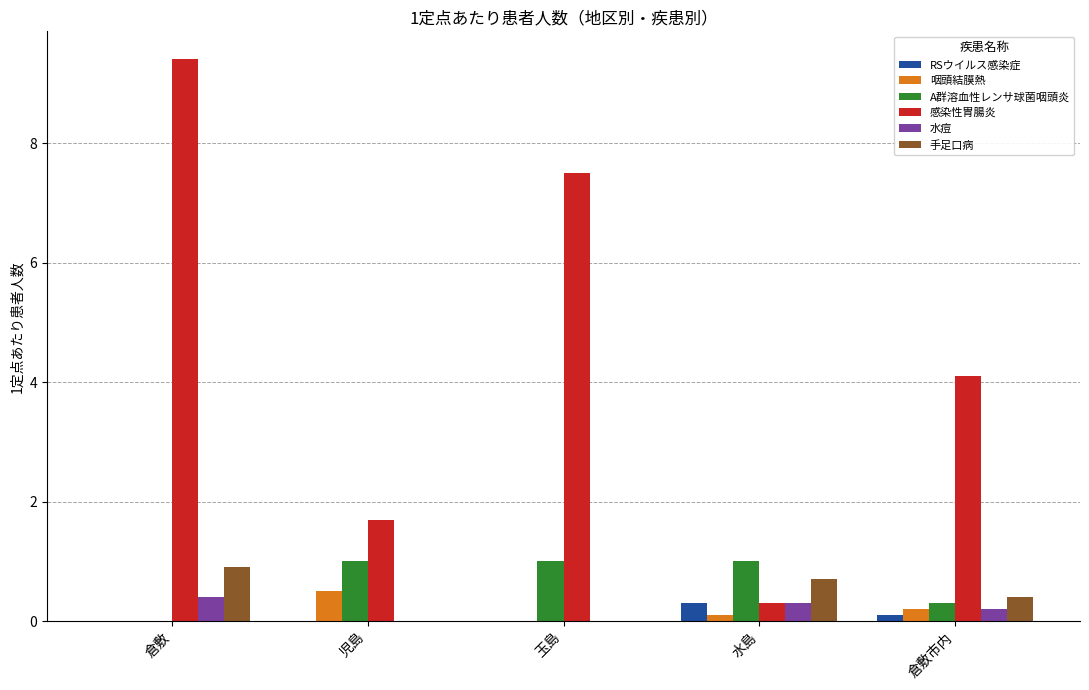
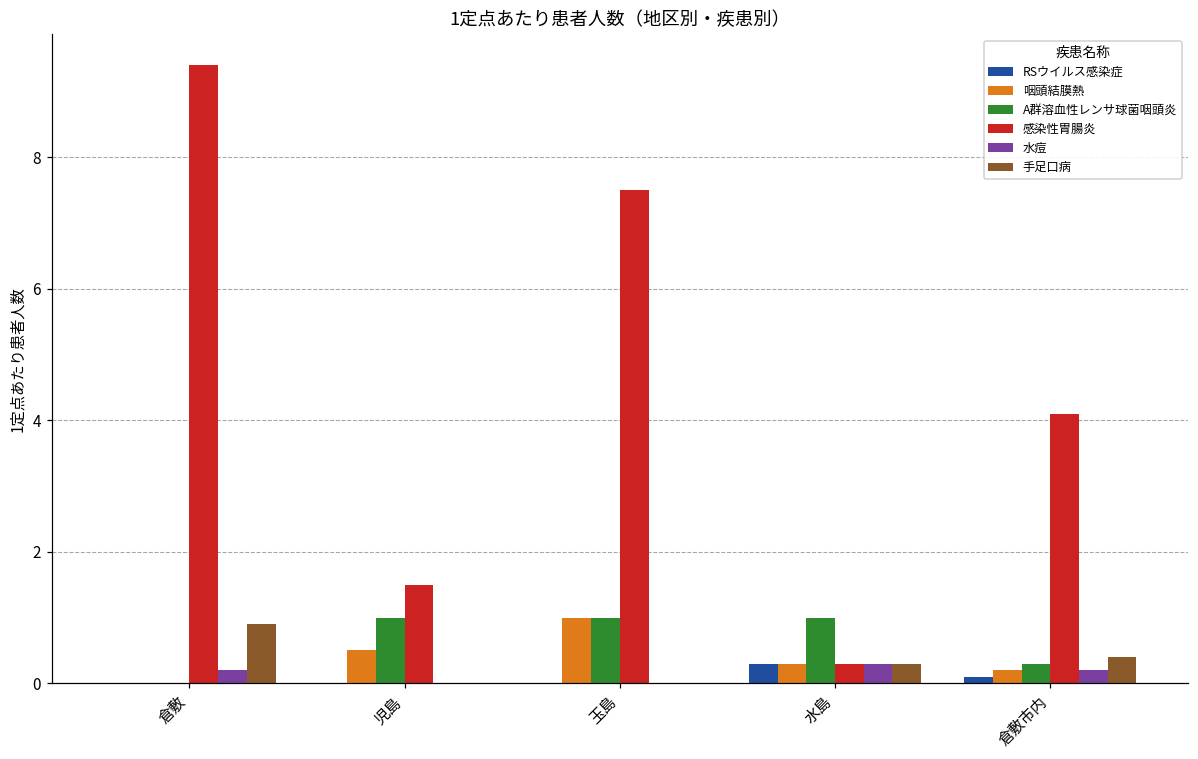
水痘, 倉敷: 0.4 -> 0.2
感染性胃腸炎, 児島: 1.7 -> 1.5
咽頭結膜熱, 玉島: 0 -> 1
咽頭結膜熱, 水島: 0.1 -> 0.3
手足口病, 水島: 0.7 -> 0.3
